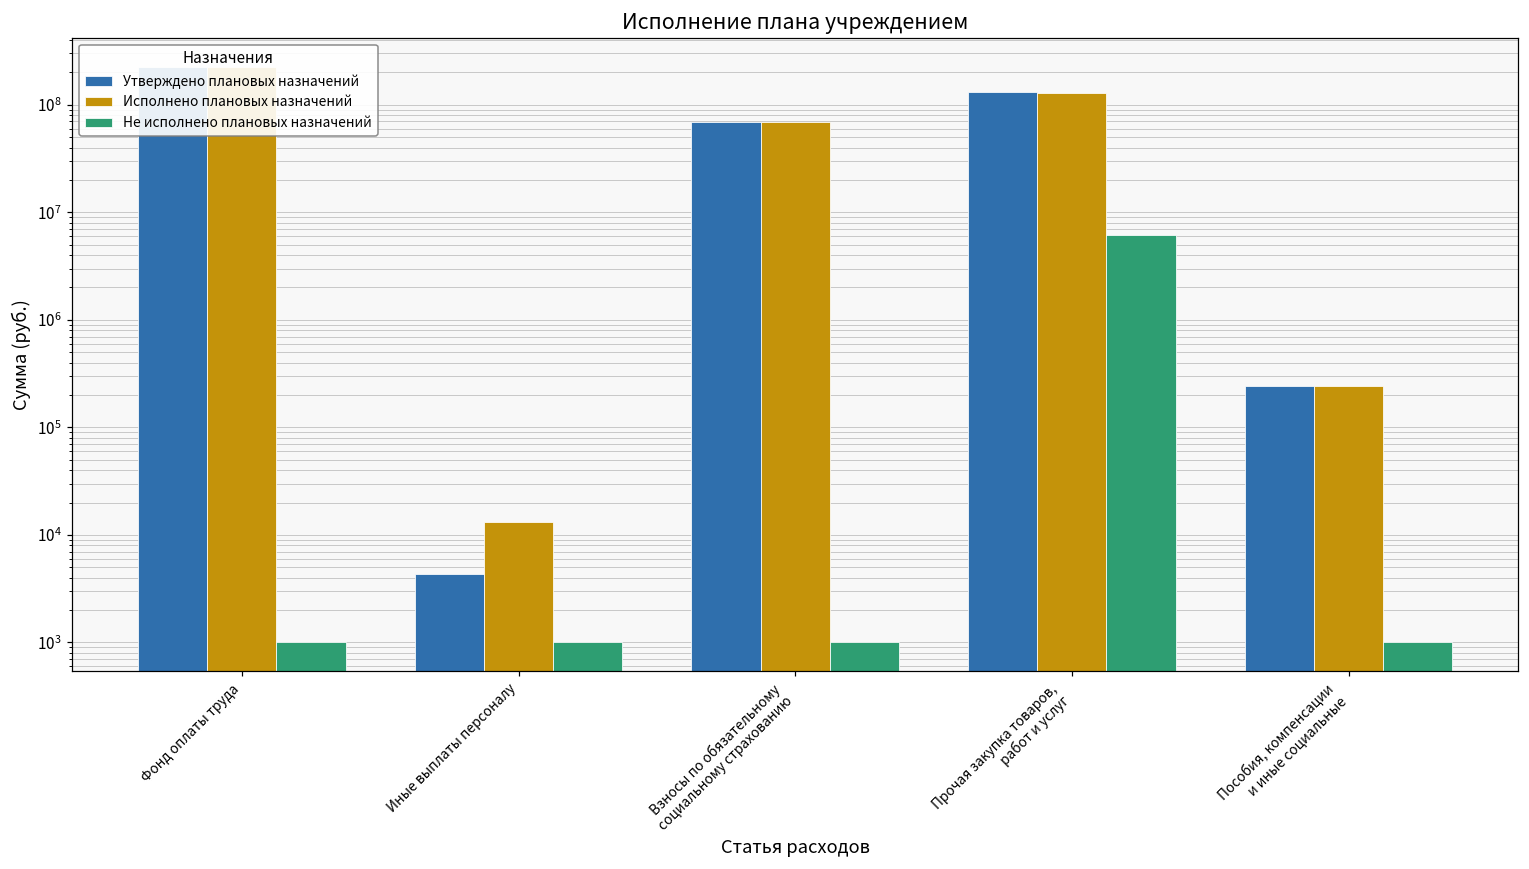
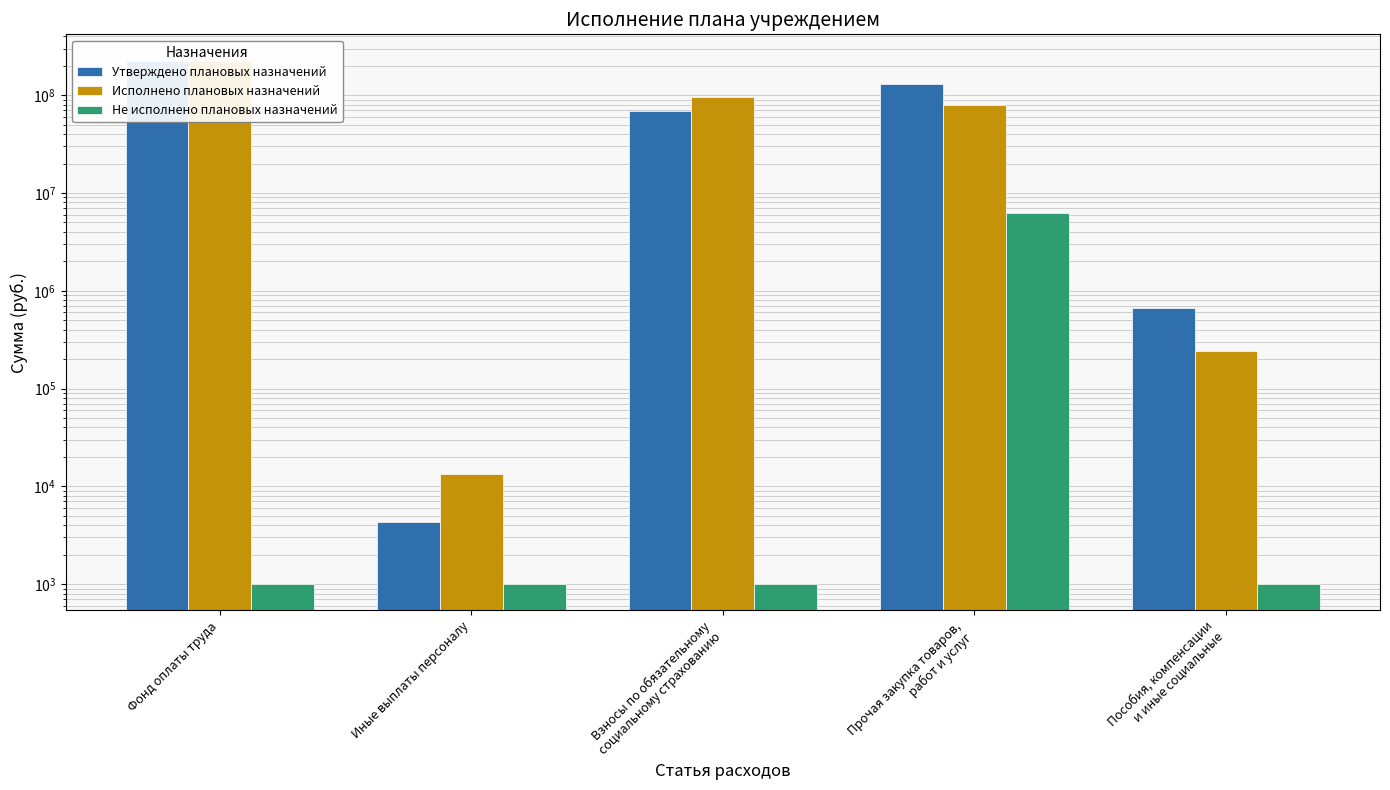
Исполнено плановых назначений, Взносы по обязательному социальному страхованию: 70000000 -> 90000000
Исполнено плановых назначений, Прочая закупка товаров, работ и услуг: 130000000 -> 80000000
Утверждено плановых назначений, Пособия, компенсации и иные социальные: 240000 -> 700000
